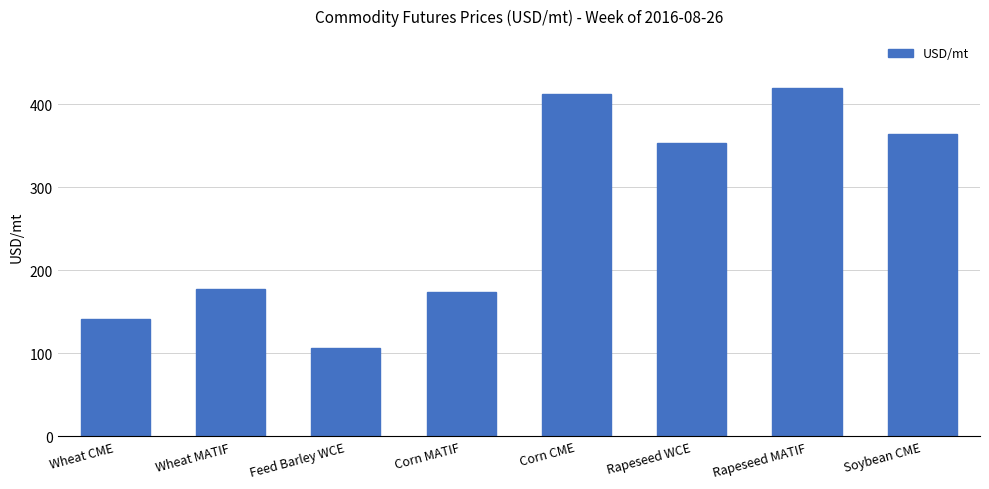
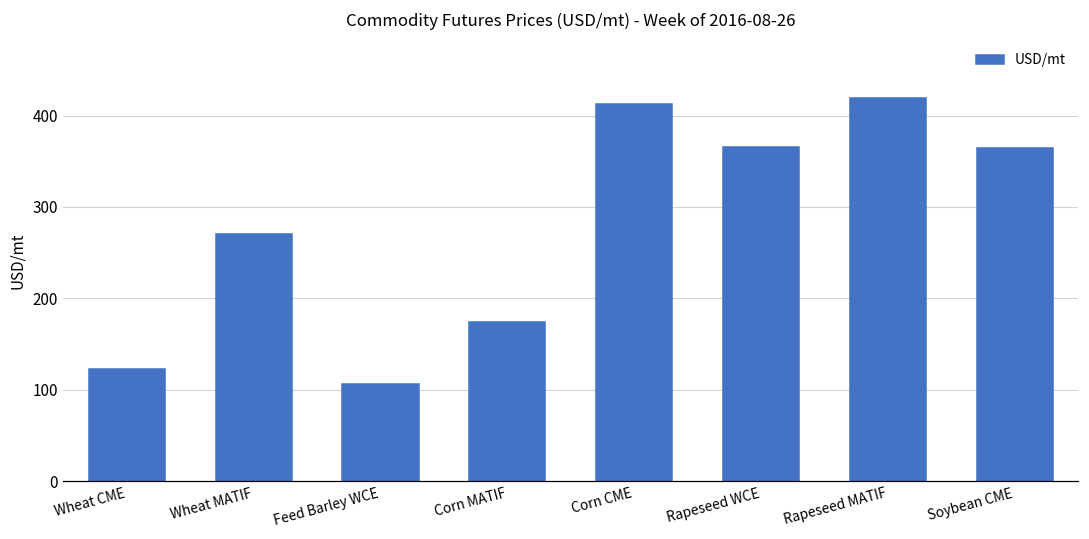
Wheat CME: 140 -> 120
Wheat MATIF: 180 -> 270
Rapeseed WCE: 350 -> 370
